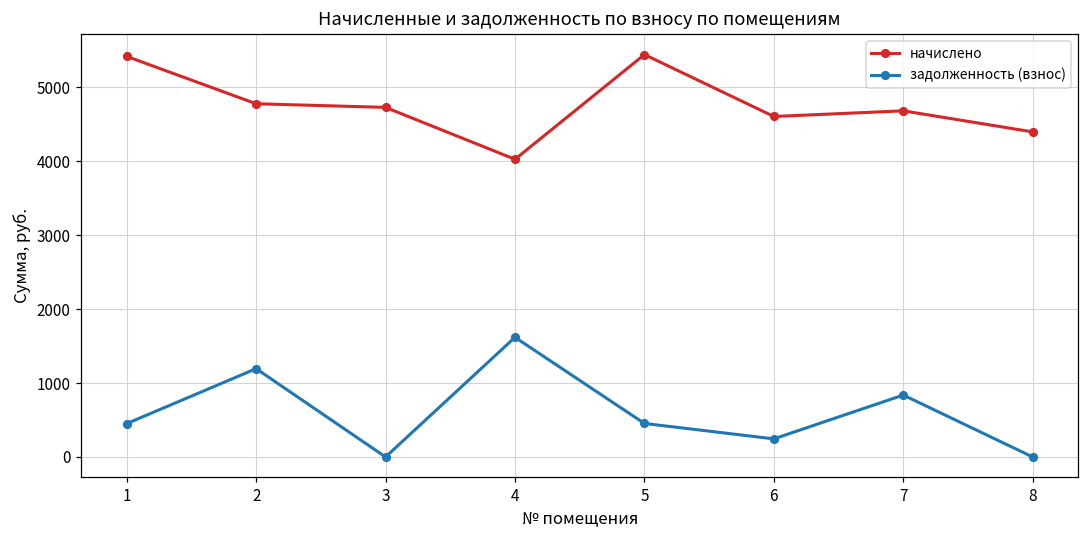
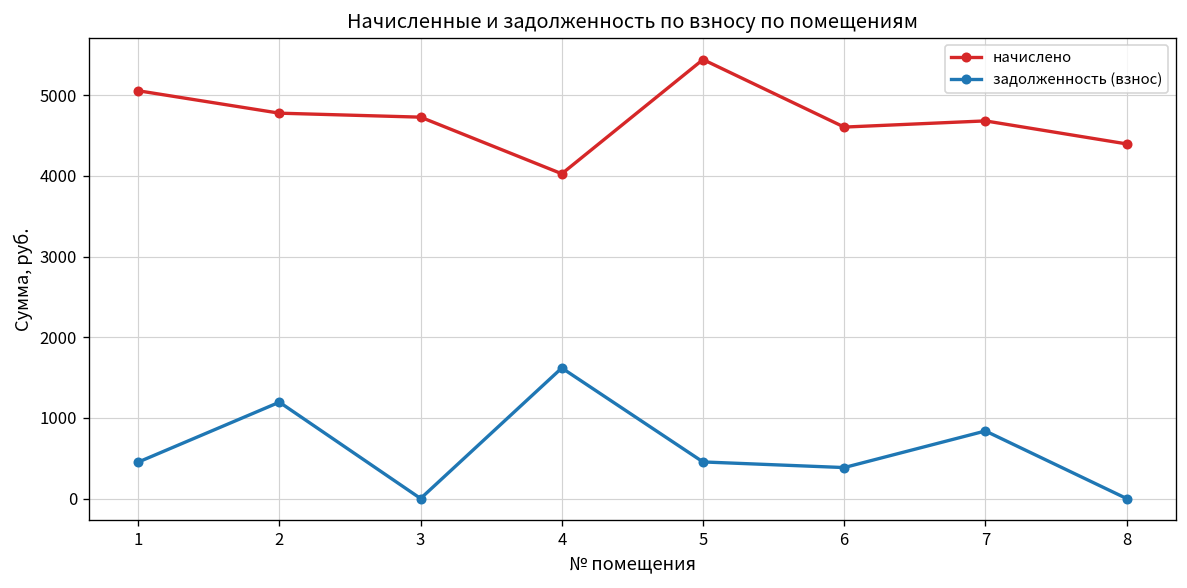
начислено, 1: 5400 -> 5100
задолженность (взнос), 6: 200 -> 400
